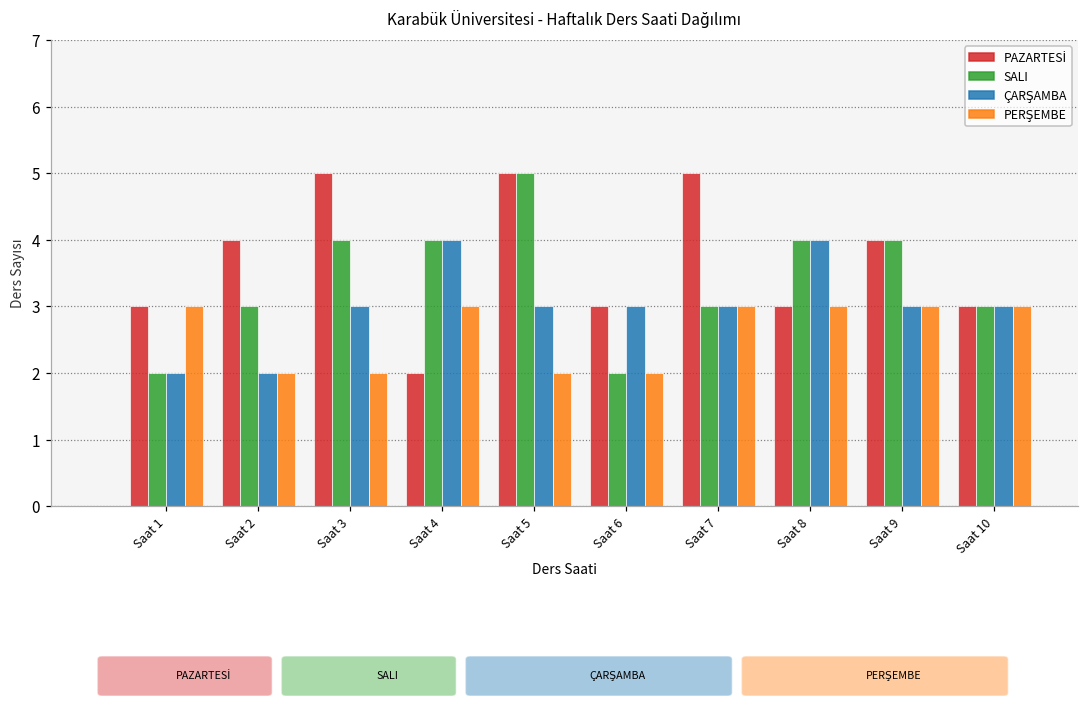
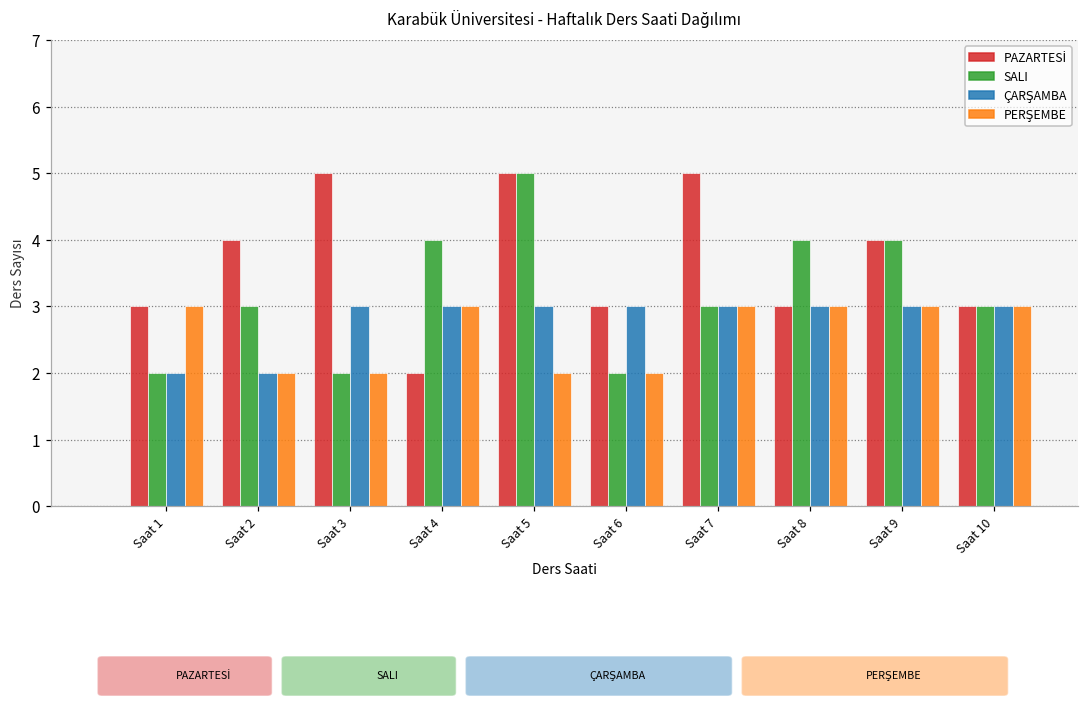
SALI, Saat 3: 4 -> 2
ÇARŞAMBA, Saat 4: 4 -> 3
ÇARŞAMBA, Saat 8: 4 -> 3
